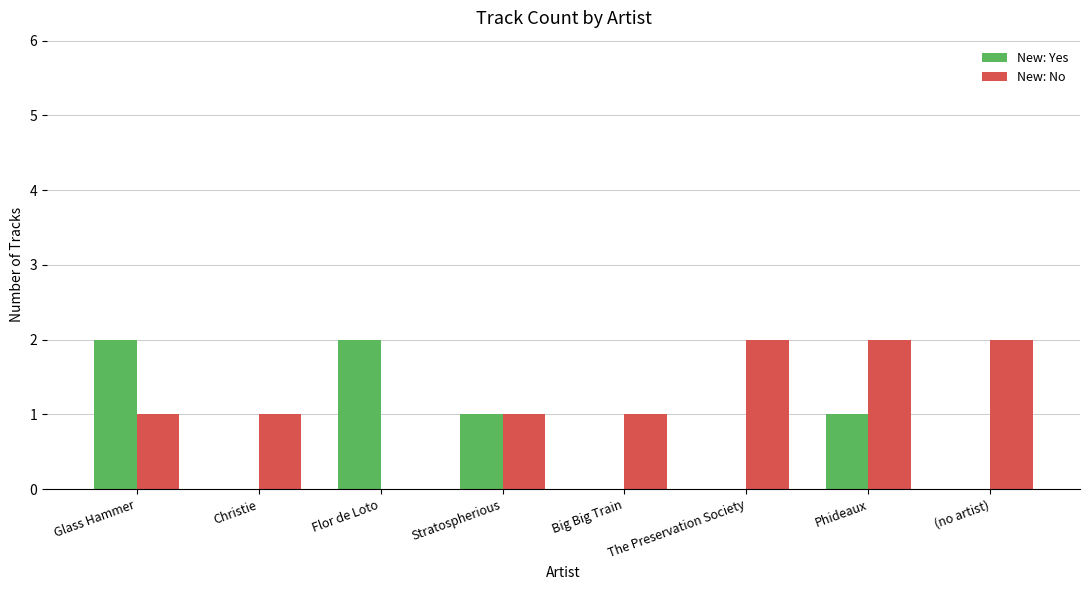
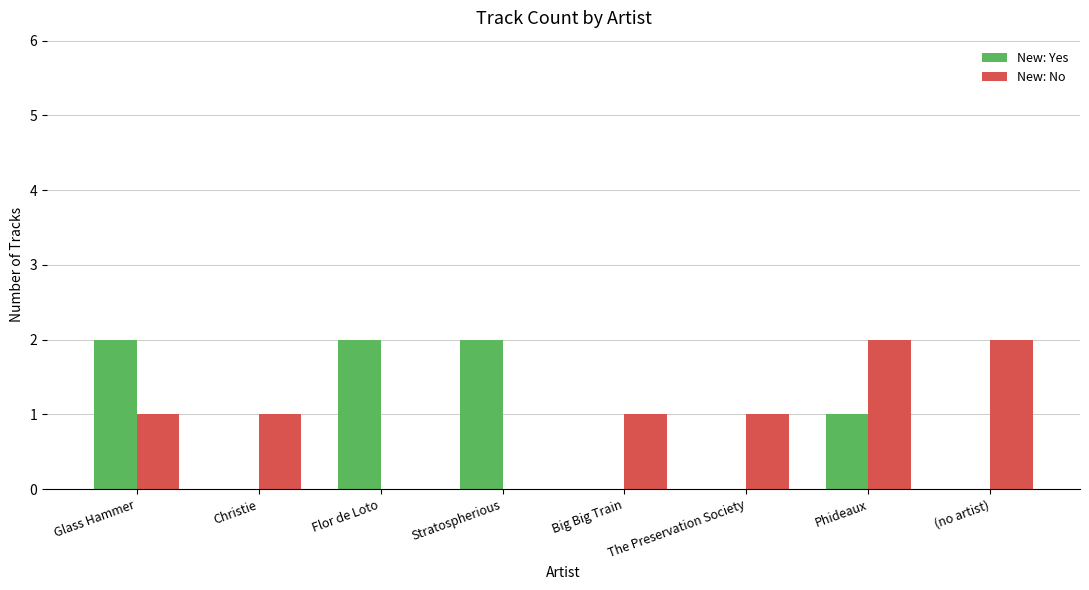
New: Yes, Stratospherious: 1 -> 2
New: No, Stratospherious: 1 -> 0
New: No, The Preservation Society: 2 -> 1
